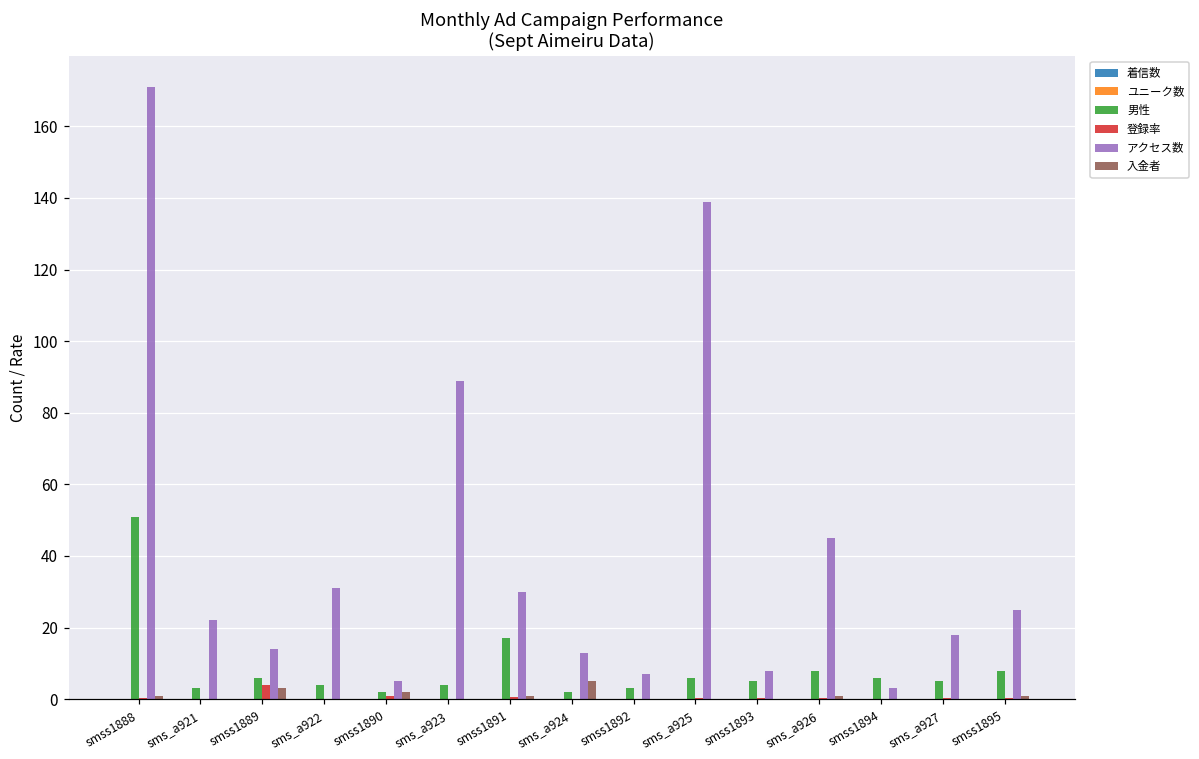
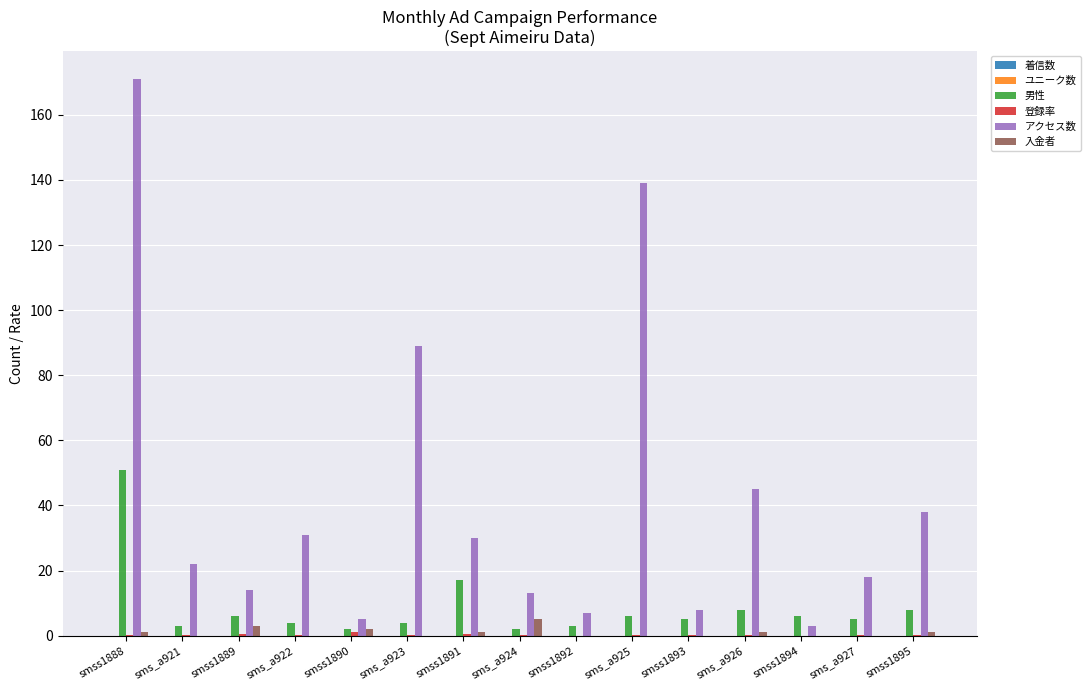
登録率, smss1889: 4 -> 0
アクセス数, smss1895: 25 -> 38
